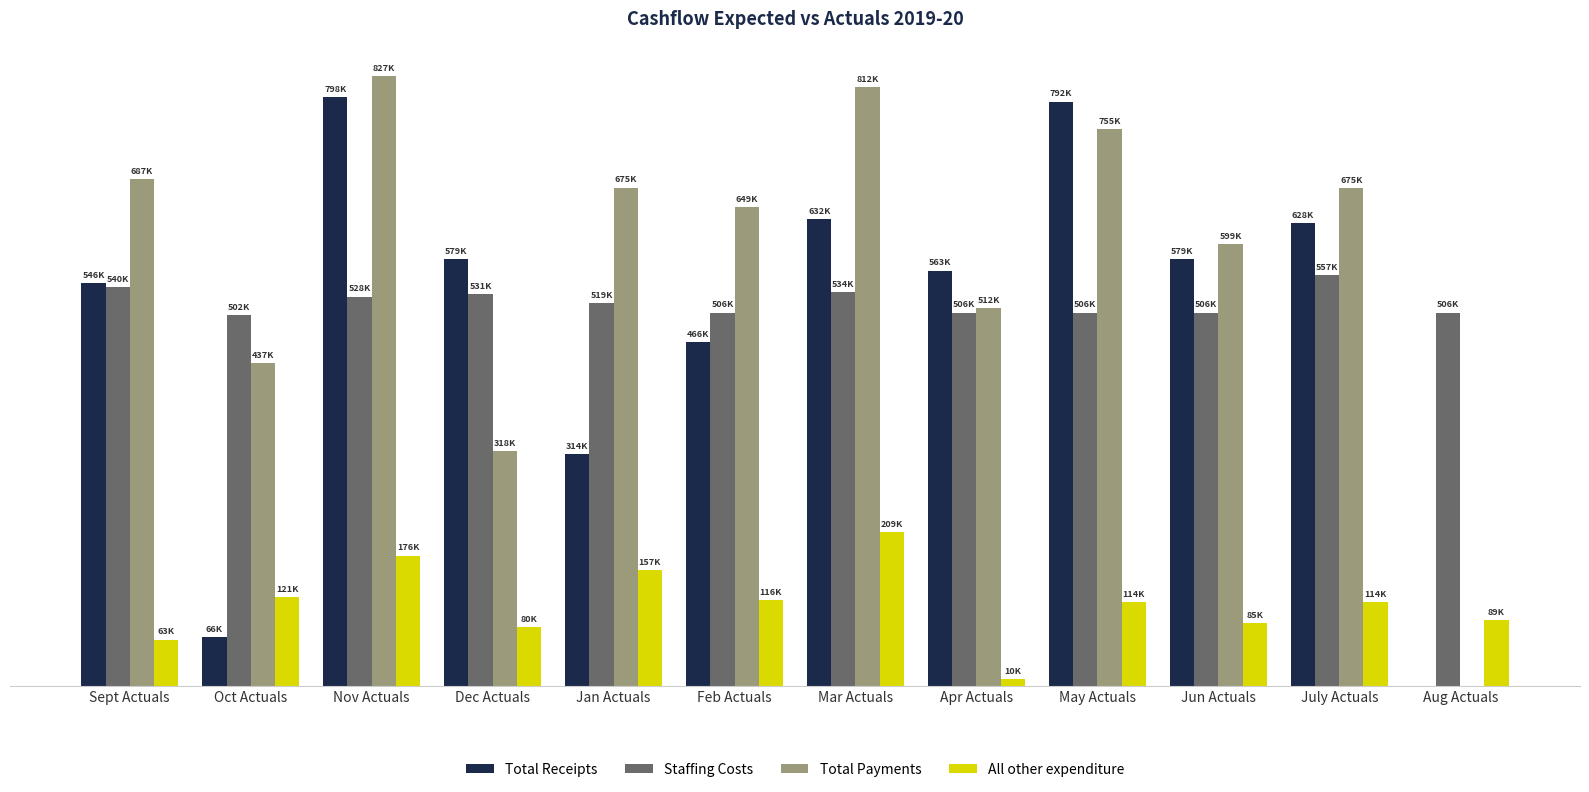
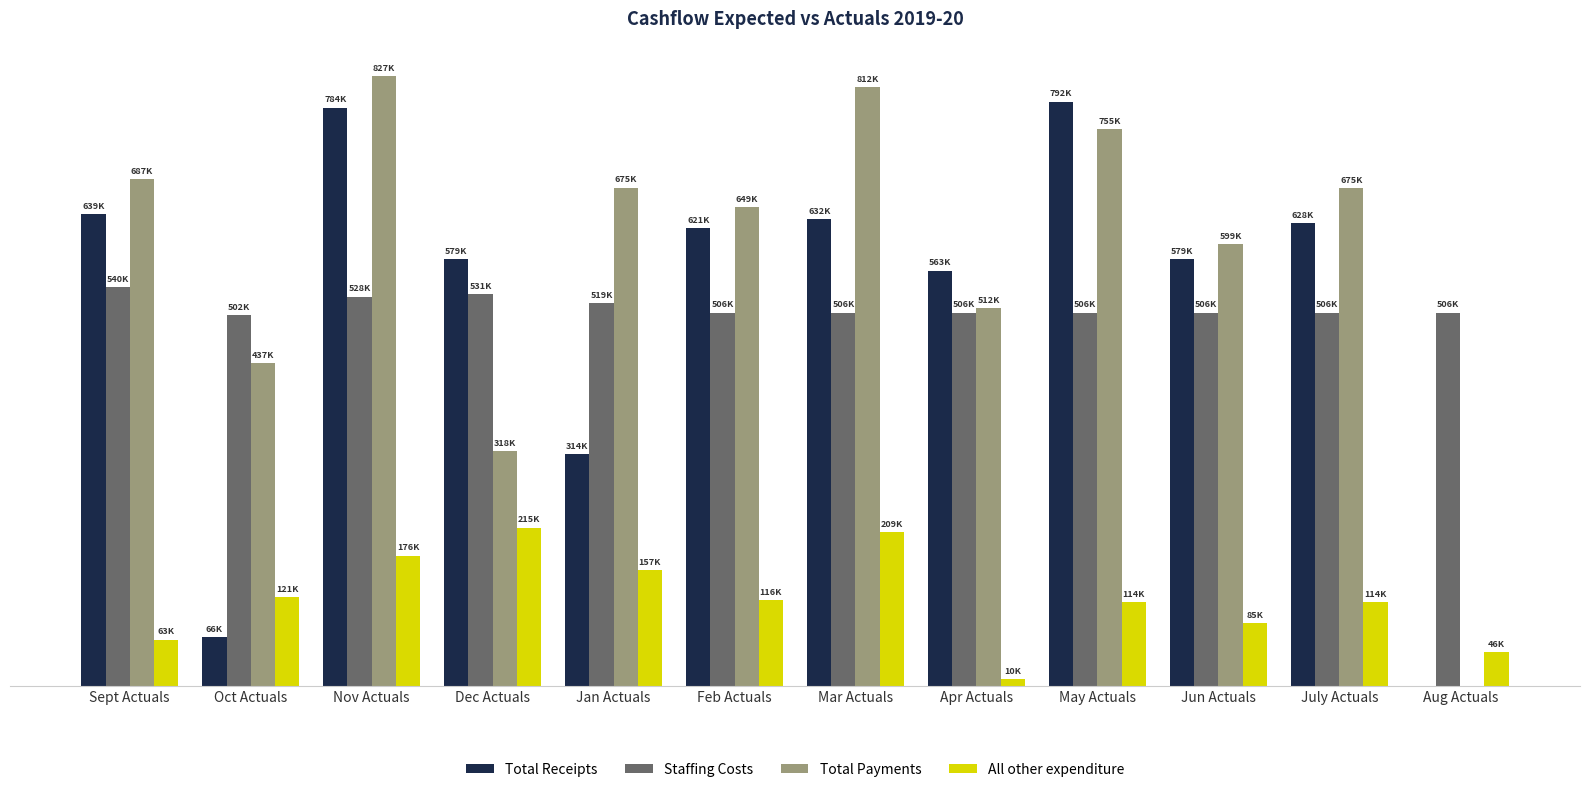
Total Receipts, Sept Actuals: 546K -> 639K
Total Receipts, Nov Actuals: 798K -> 784K
All other expenditure, Dec Actuals: 80K -> 215K
Total Receipts, Feb Actuals: 466K -> 621K
Staffing Costs, Mar Actuals: 534K -> 506K
Staffing Costs, July Actuals: 557K -> 506K
All other expenditure, Aug Actuals: 89K -> 46K
